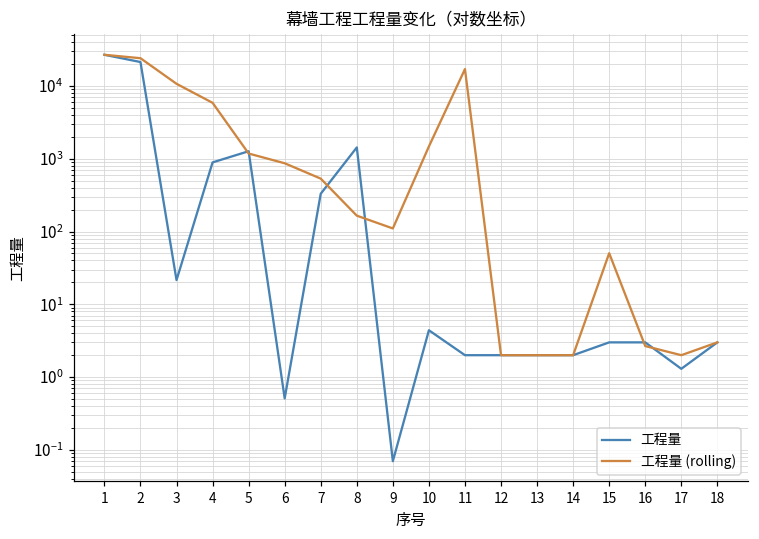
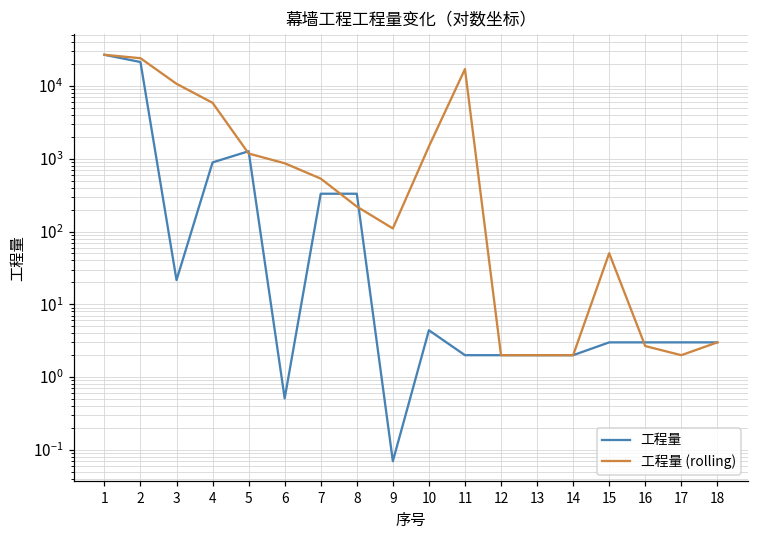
工程量, 8: 1400 -> 300
工程量 (rolling), 8: 170 -> 220
工程量, 17: 1.3 -> 3
